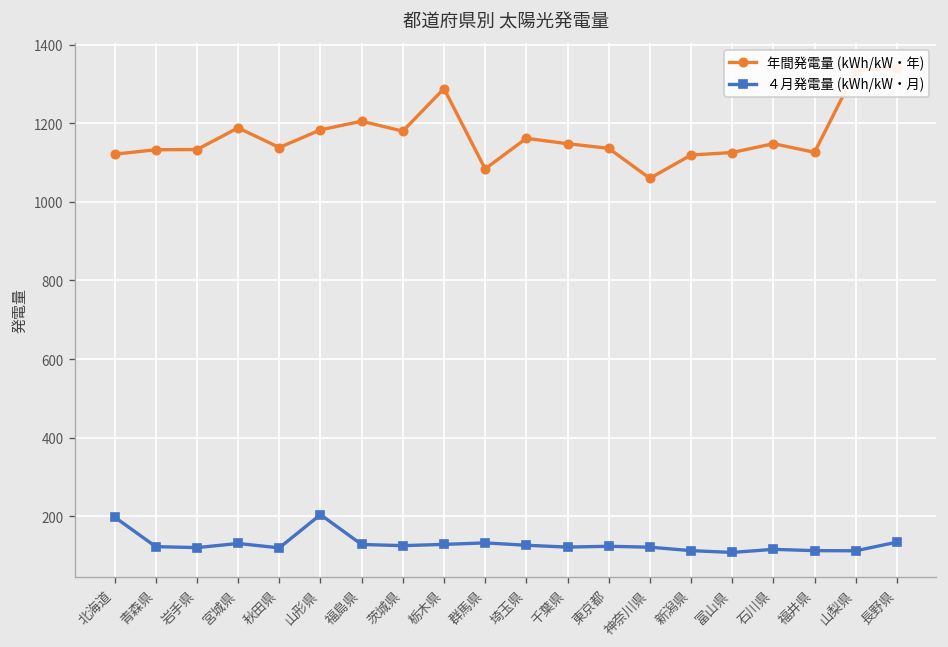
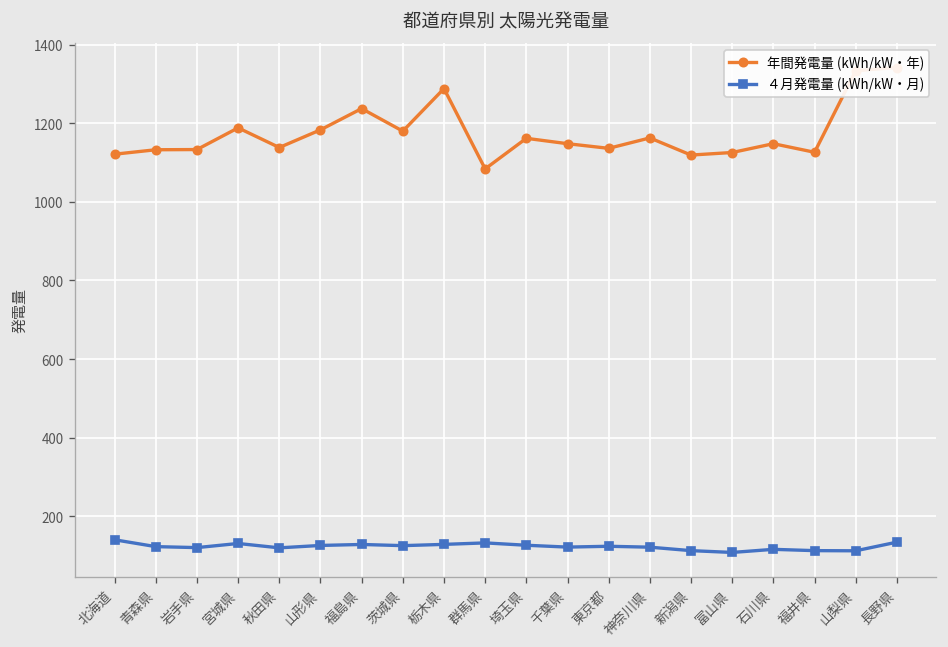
４月発電量 (kWh/kW・月), 北海道: 200 -> 140
４月発電量 (kWh/kW・月), 山形県: 200 -> 130
年間発電量 (kWh/kW・年), 福島県: 1210 -> 1240
年間発電量 (kWh/kW・年), 神奈川県: 1060 -> 1160
